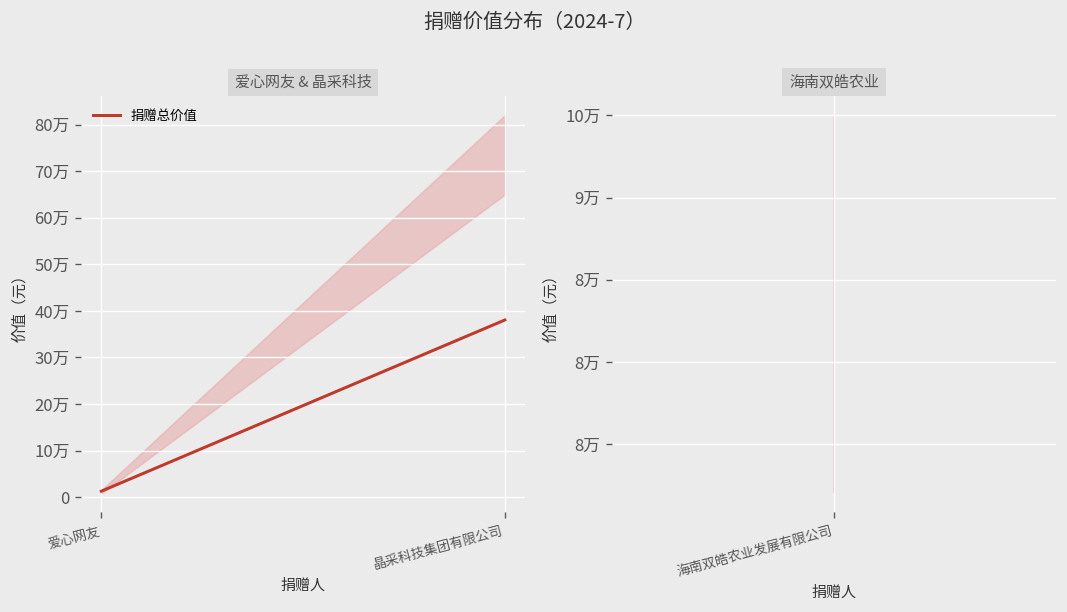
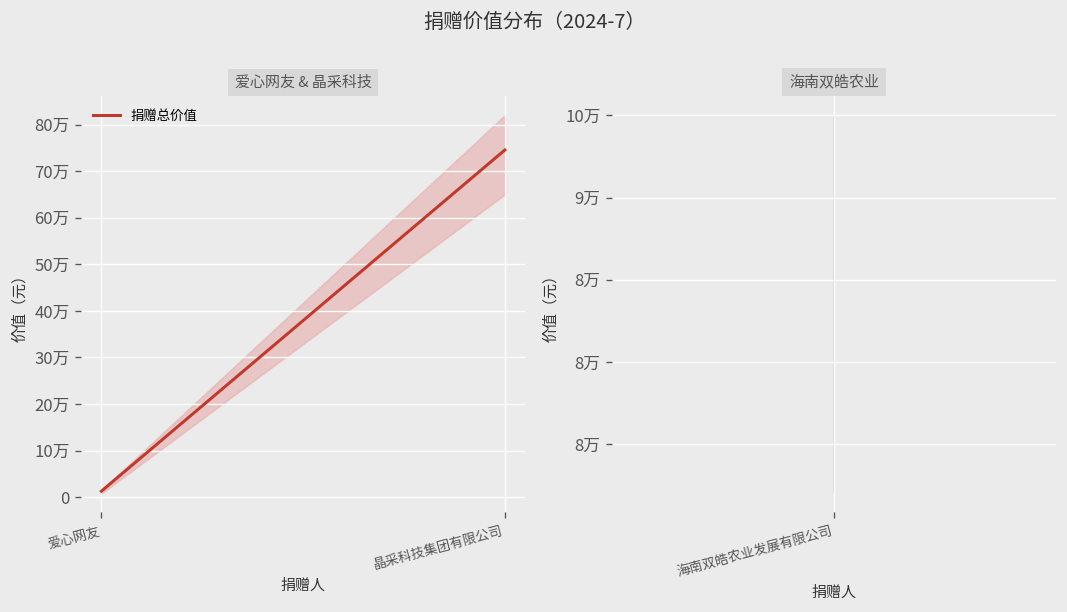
爱心网友 & 晶采科技, 捐赠总价值, 晶采科技集团有限公司: 38万 -> 75万
